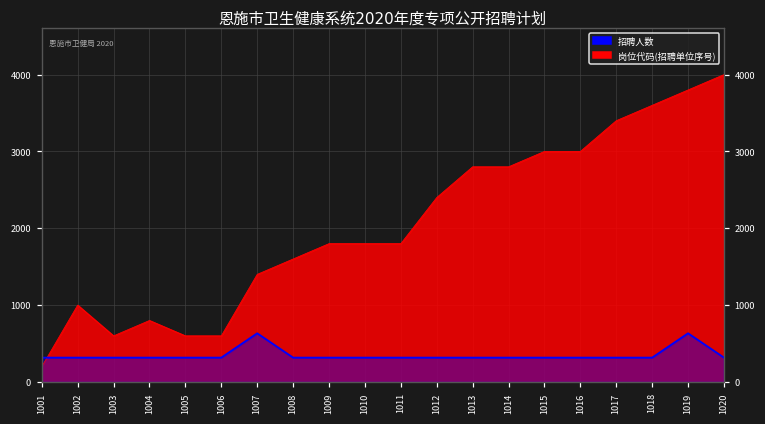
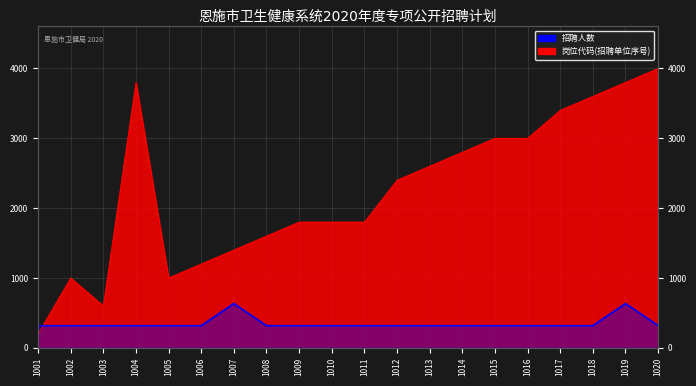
岗位代码(招聘单位序号), 1004: 800 -> 3800
岗位代码(招聘单位序号), 1005: 600 -> 1000
岗位代码(招聘单位序号), 1006: 600 -> 1200
岗位代码(招聘单位序号), 1013: 2800 -> 2600
